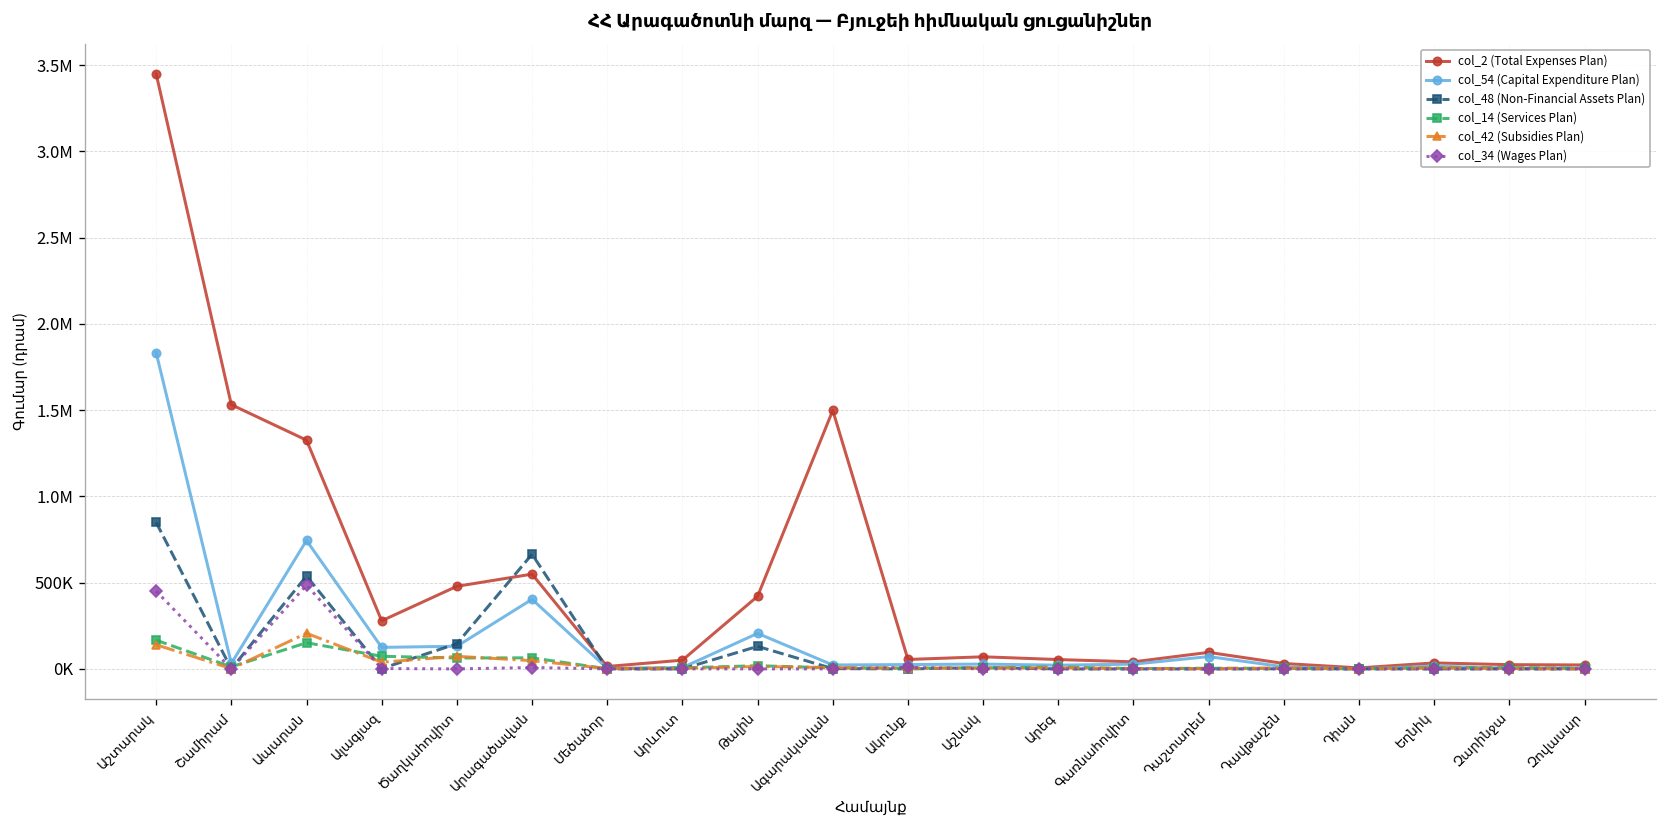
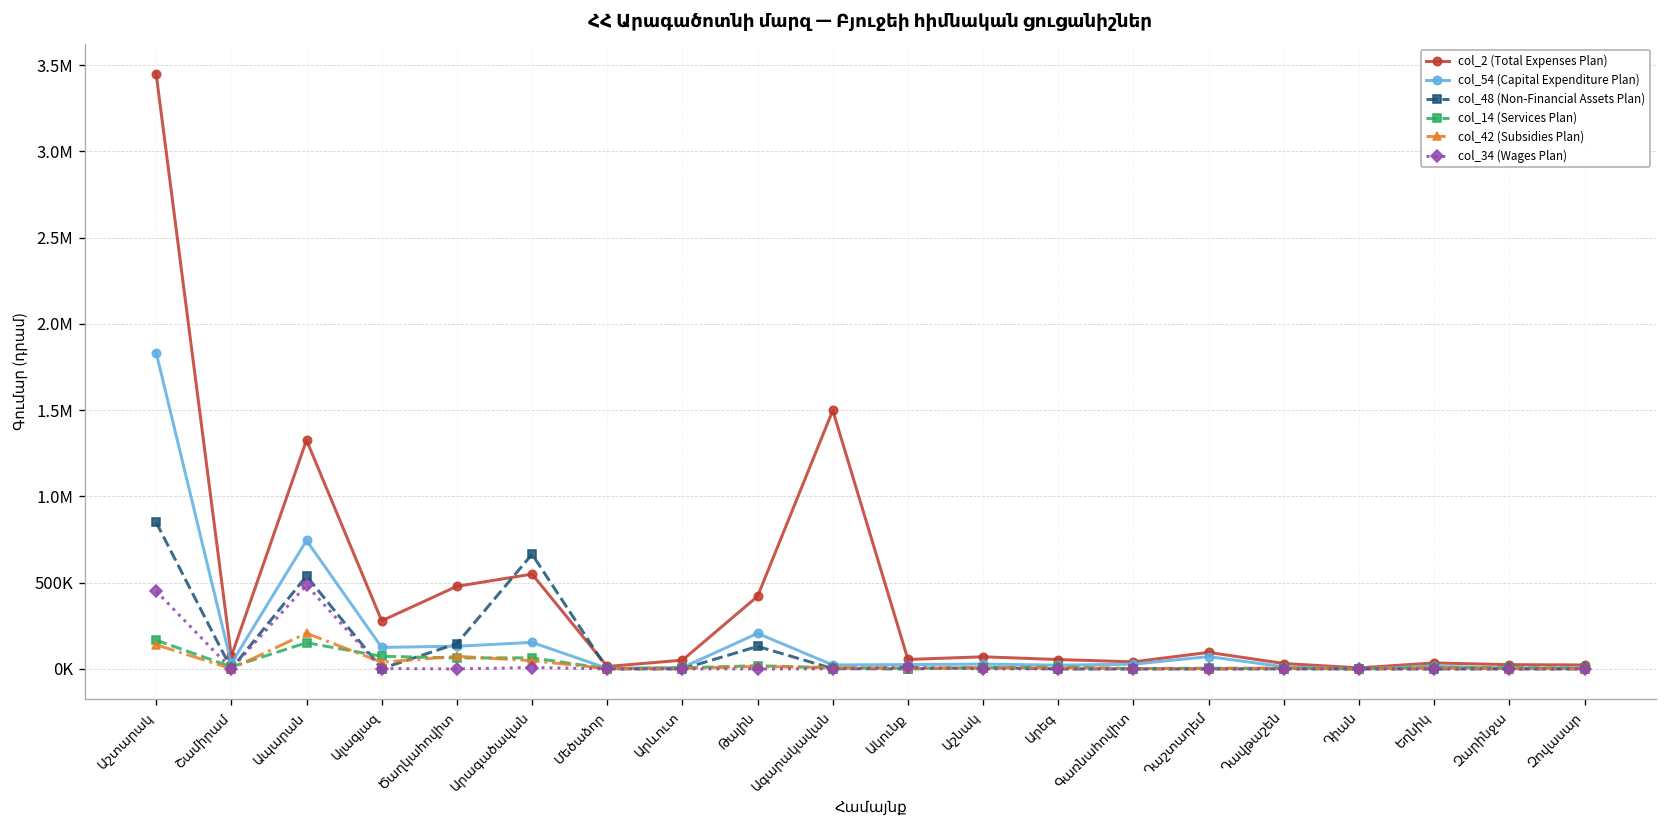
col_2 (Total Expenses Plan), Շամիրամ: 1530000 -> 70000
col_54 (Capital Expenditure Plan), Արագածավան: 400000 -> 150000
